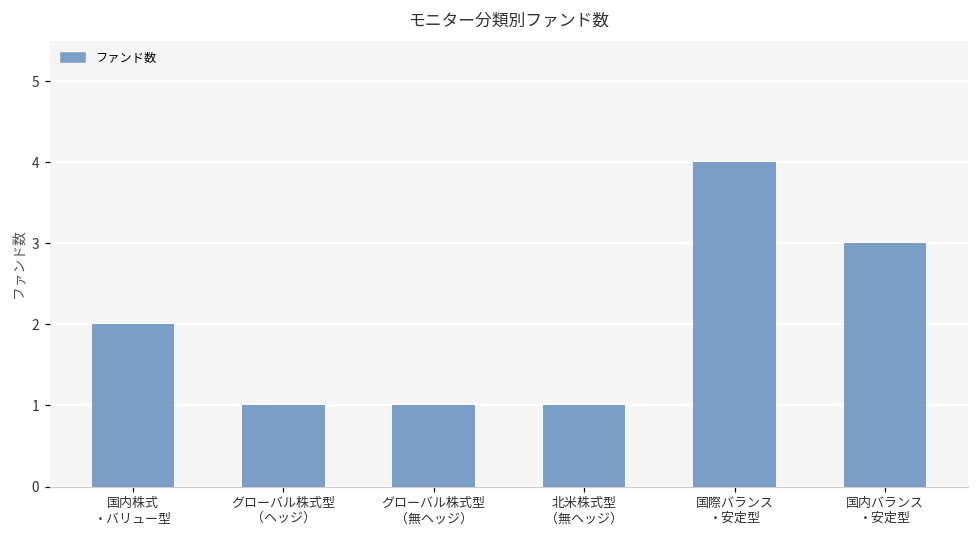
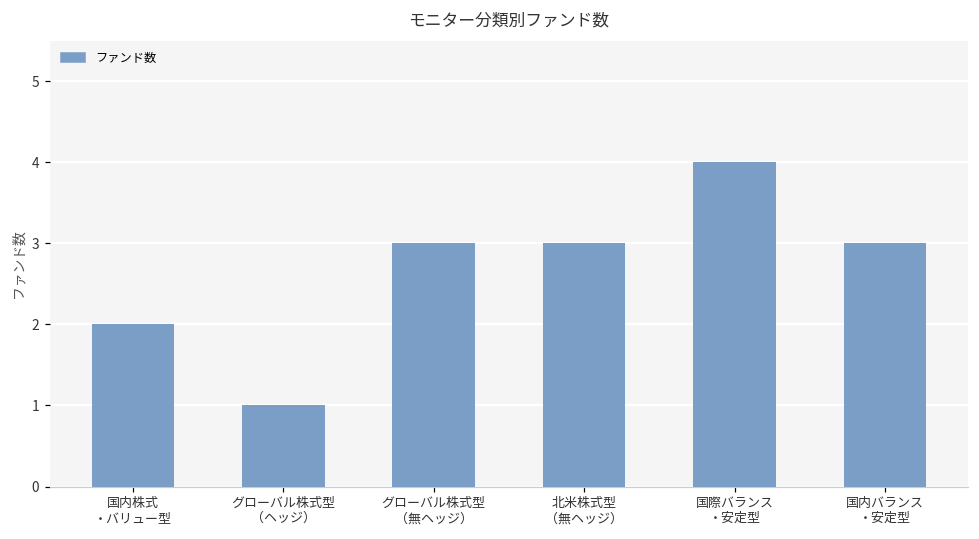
グローバル株式型 （無ヘッジ）: 1 -> 3
北米株式型 （無ヘッジ）: 1 -> 3
